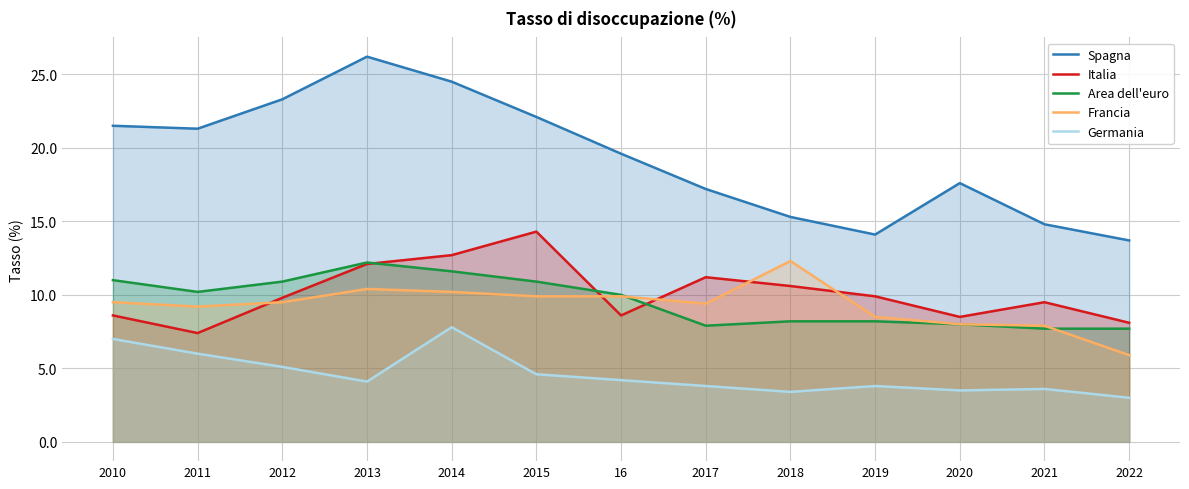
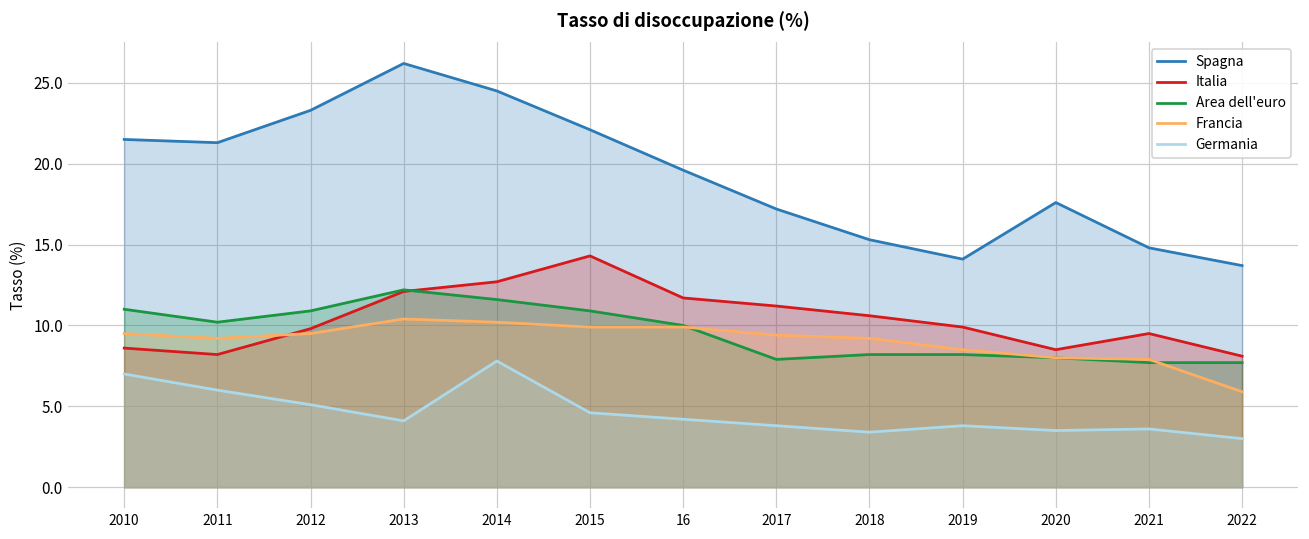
Italia, 2011: 7.4 -> 8.2
Italia, 16: 8.6 -> 11.7
Francia, 2018: 12.3 -> 9.2
